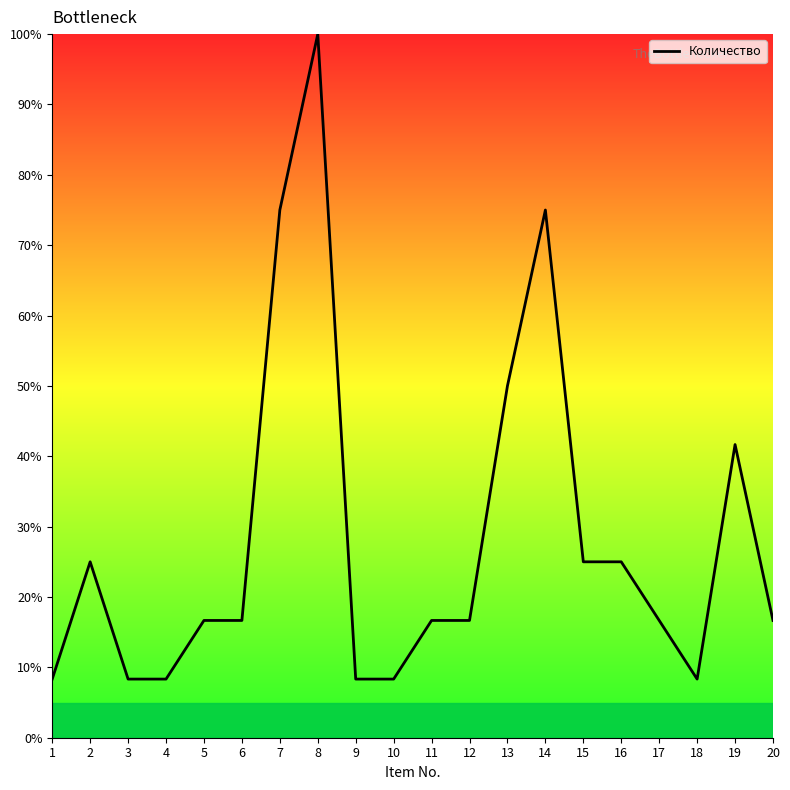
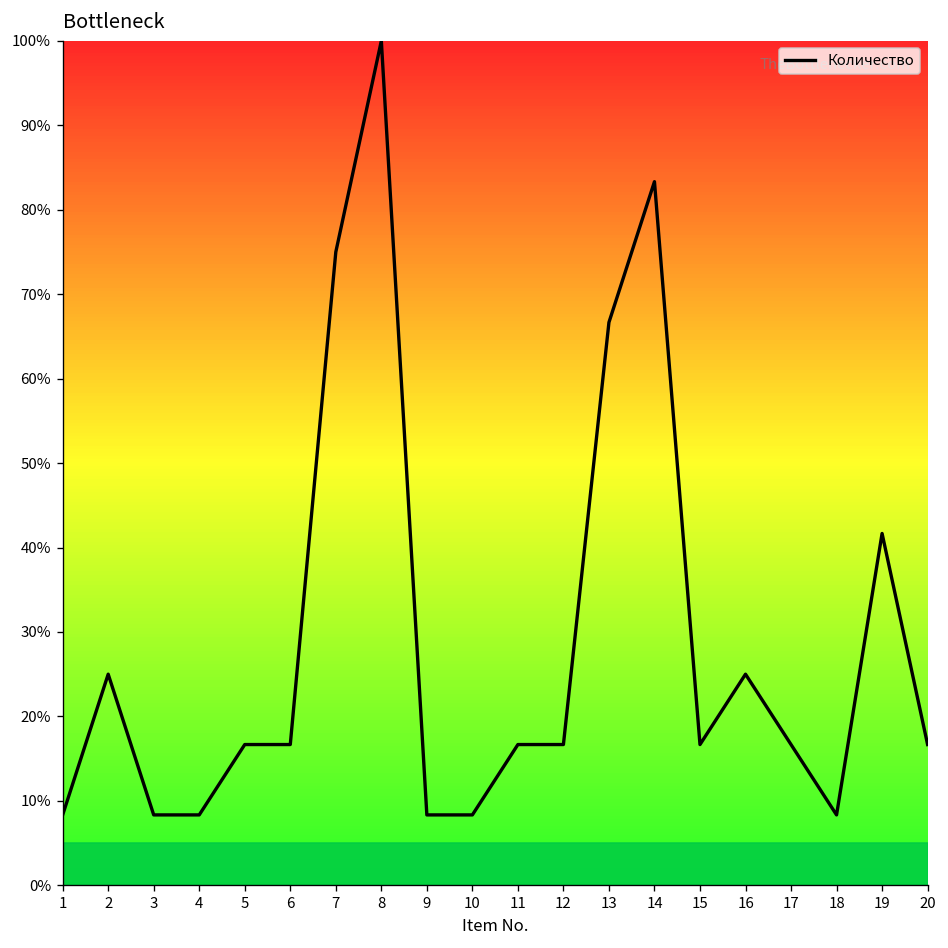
13: 50% -> 67%
14: 75% -> 83%
15: 25% -> 17%
